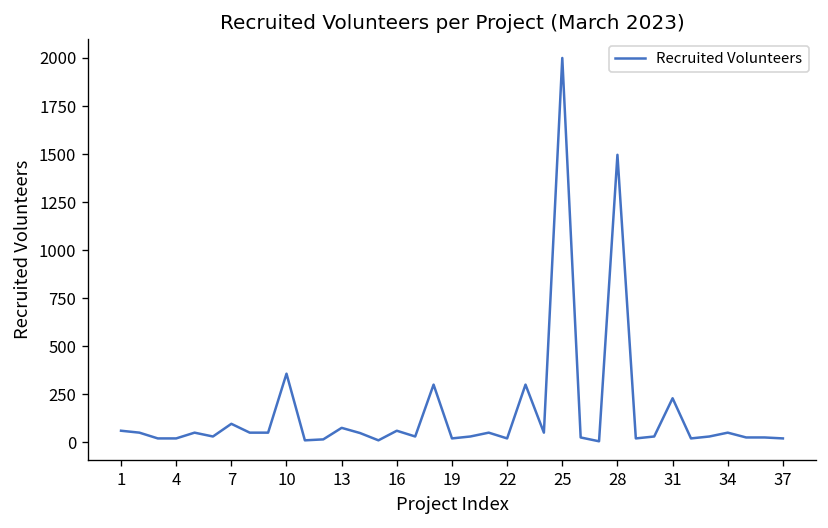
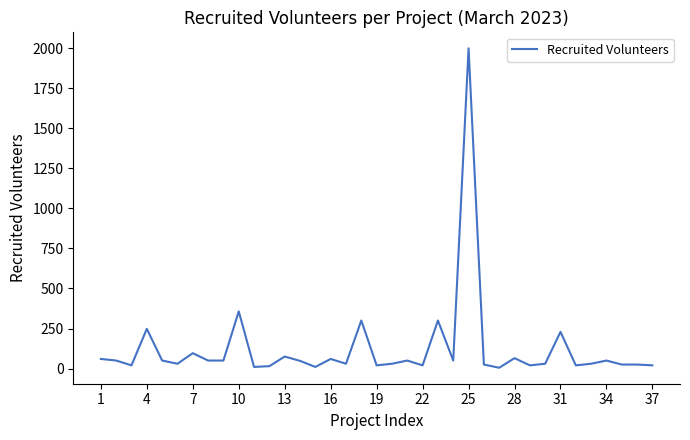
4: 20 -> 250
28: 1500 -> 70
